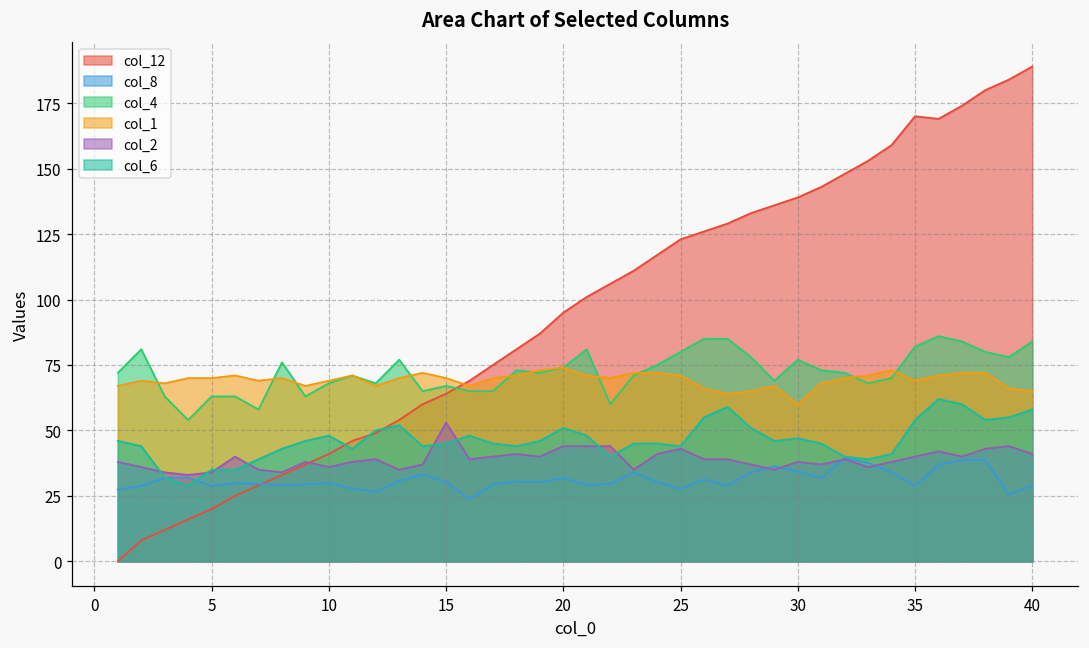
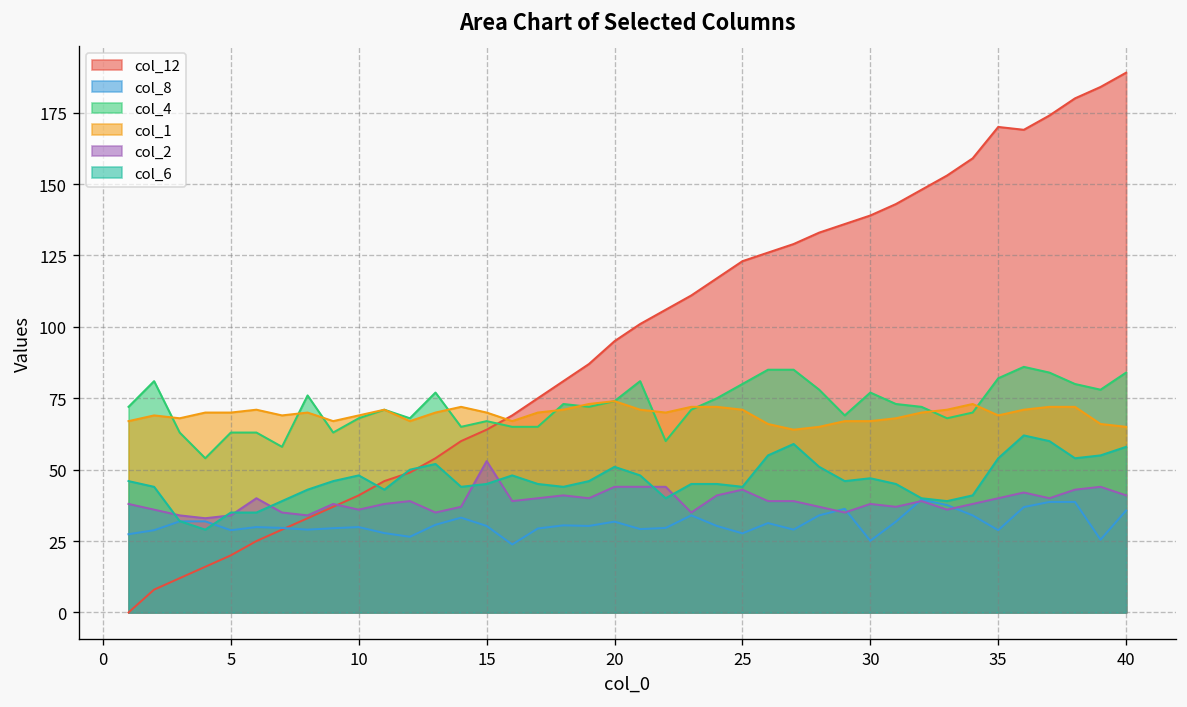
col_8, 30: 34 -> 25
col_1, 30: 60 -> 67
col_8, 40: 29 -> 36
